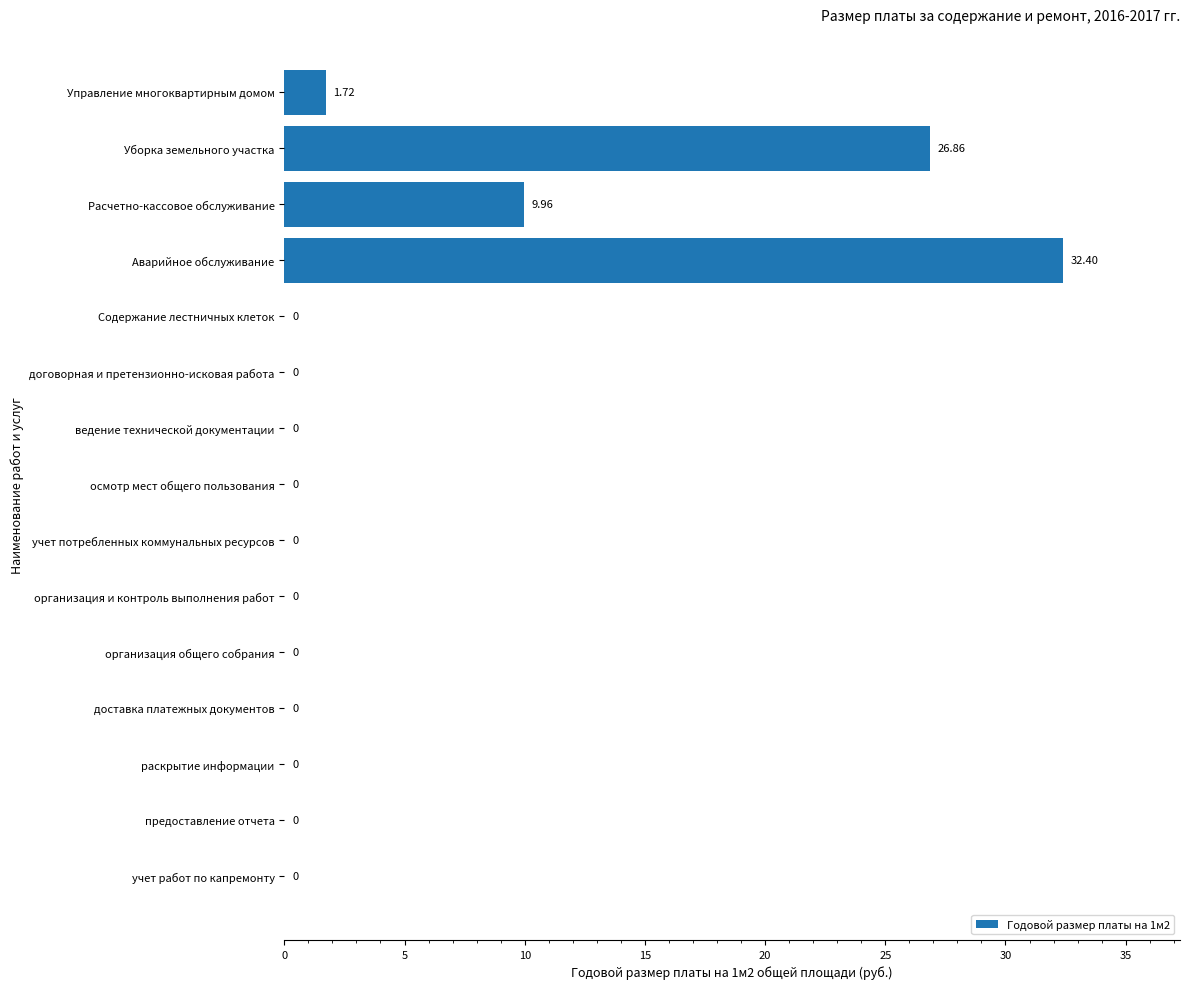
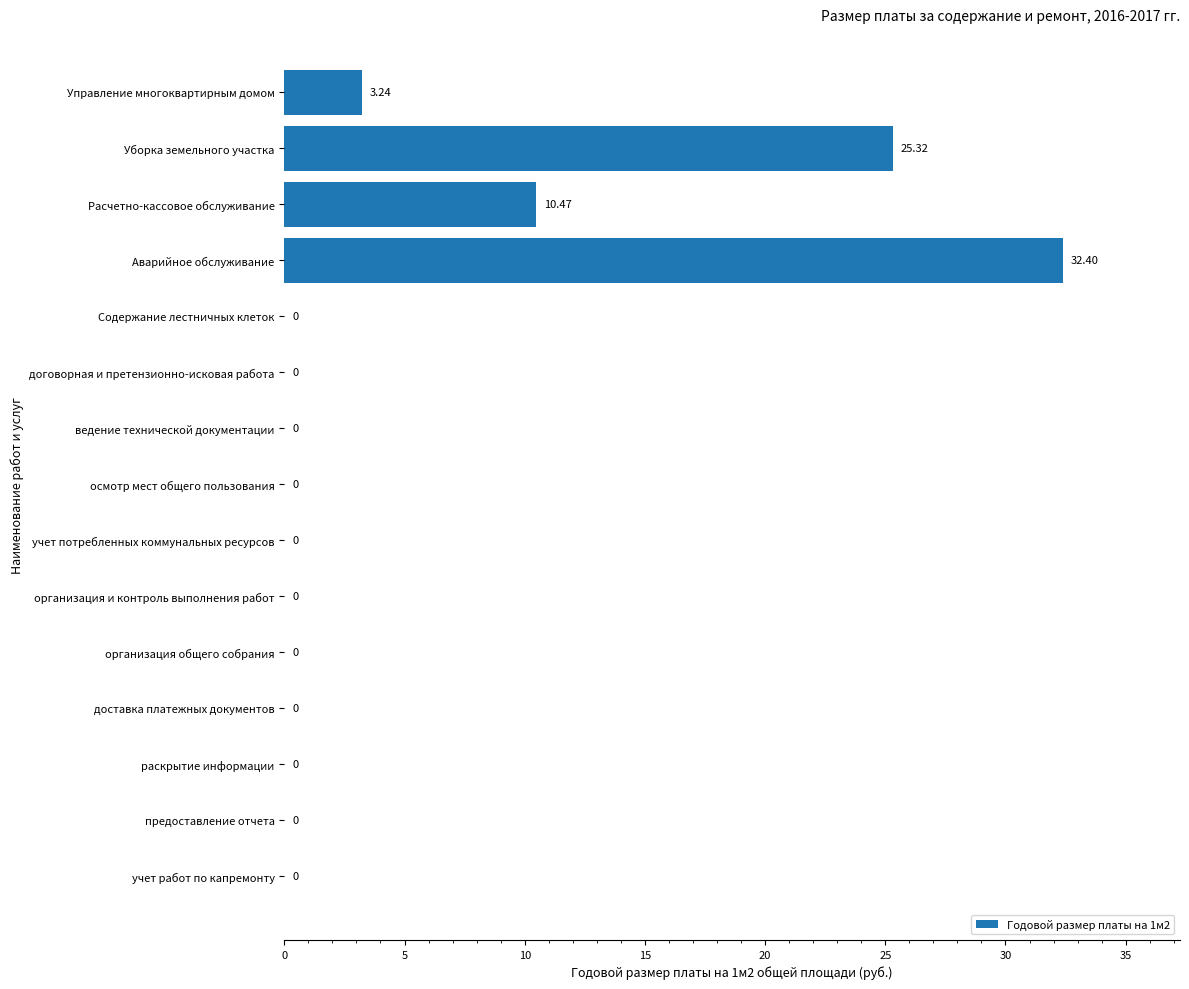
Управление многоквартирным домом: 1.72 -> 3.24
Уборка земельного участка: 26.86 -> 25.32
Расчетно-кассовое обслуживание: 9.96 -> 10.47
